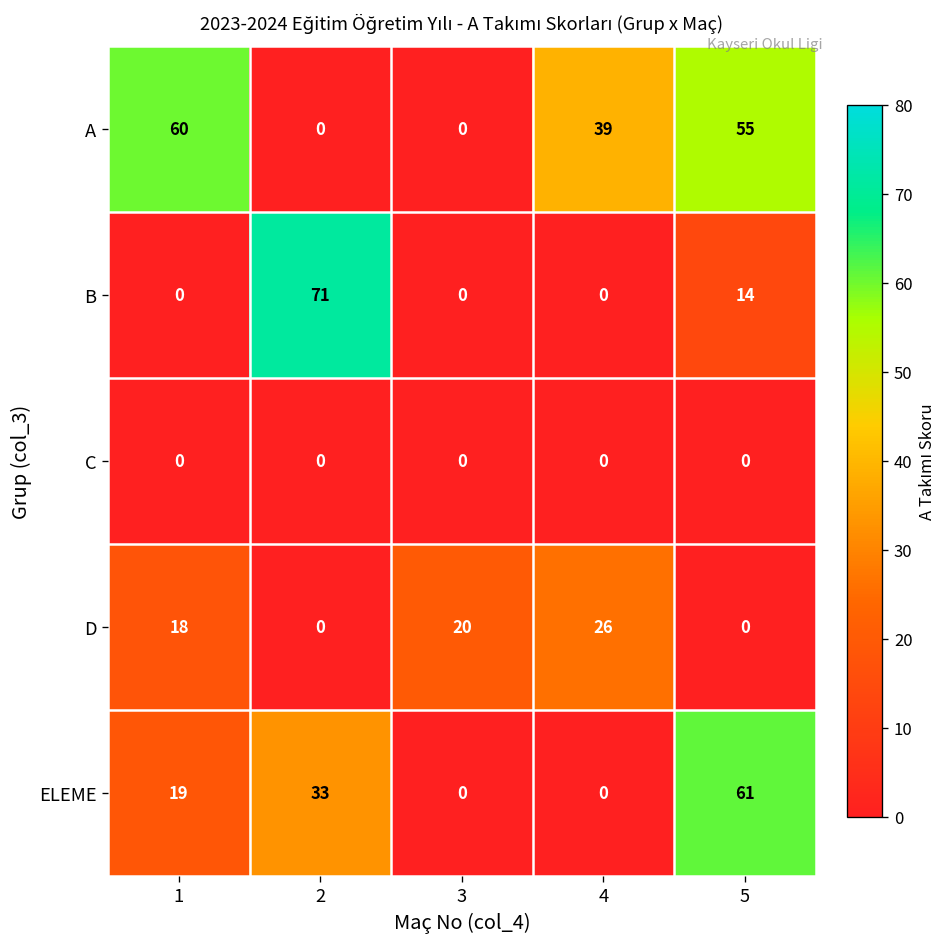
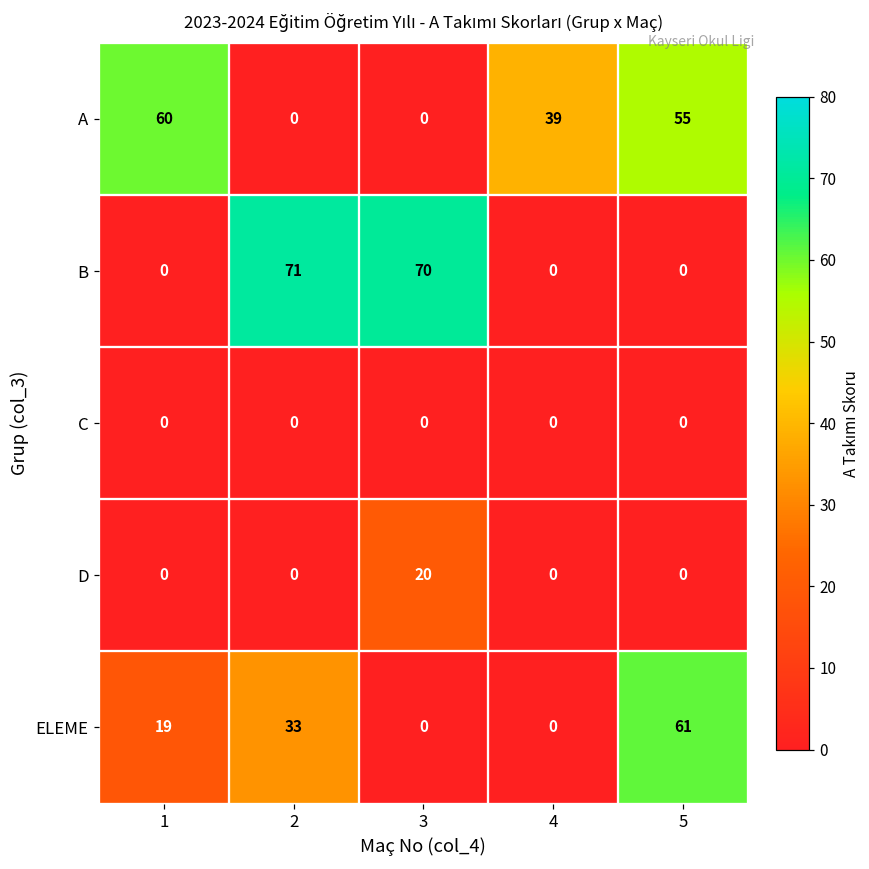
B, 3: 0 -> 70
B, 5: 14 -> 0
D, 1: 18 -> 0
D, 4: 26 -> 0
